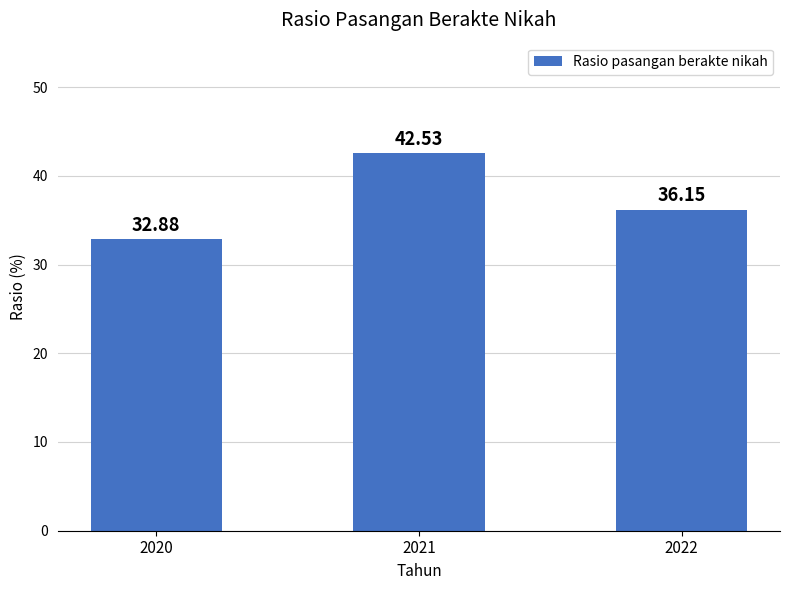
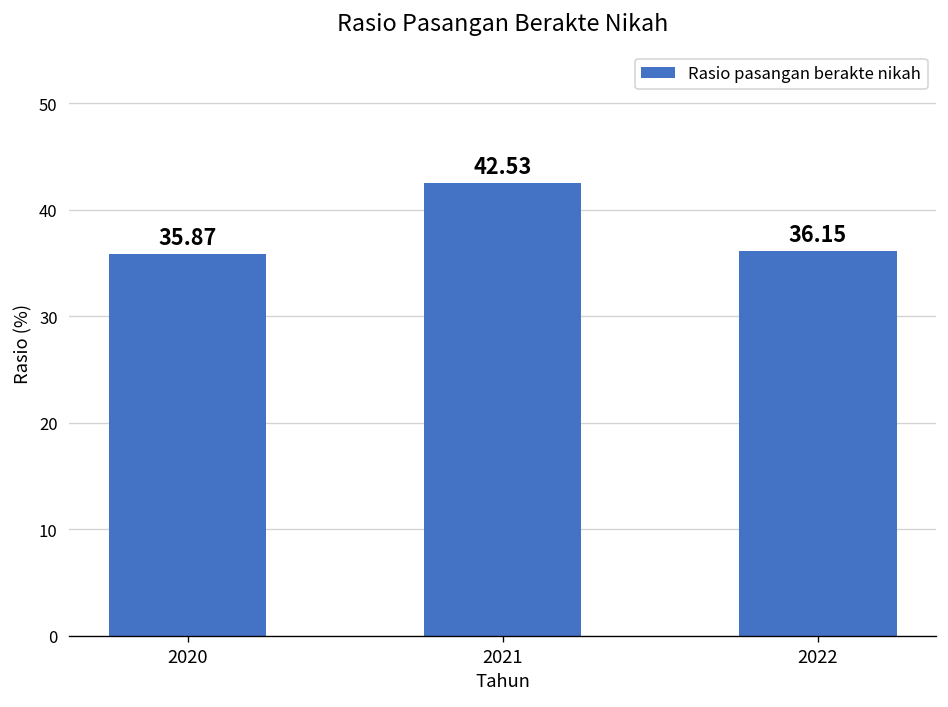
2020: 32.88 -> 35.87
